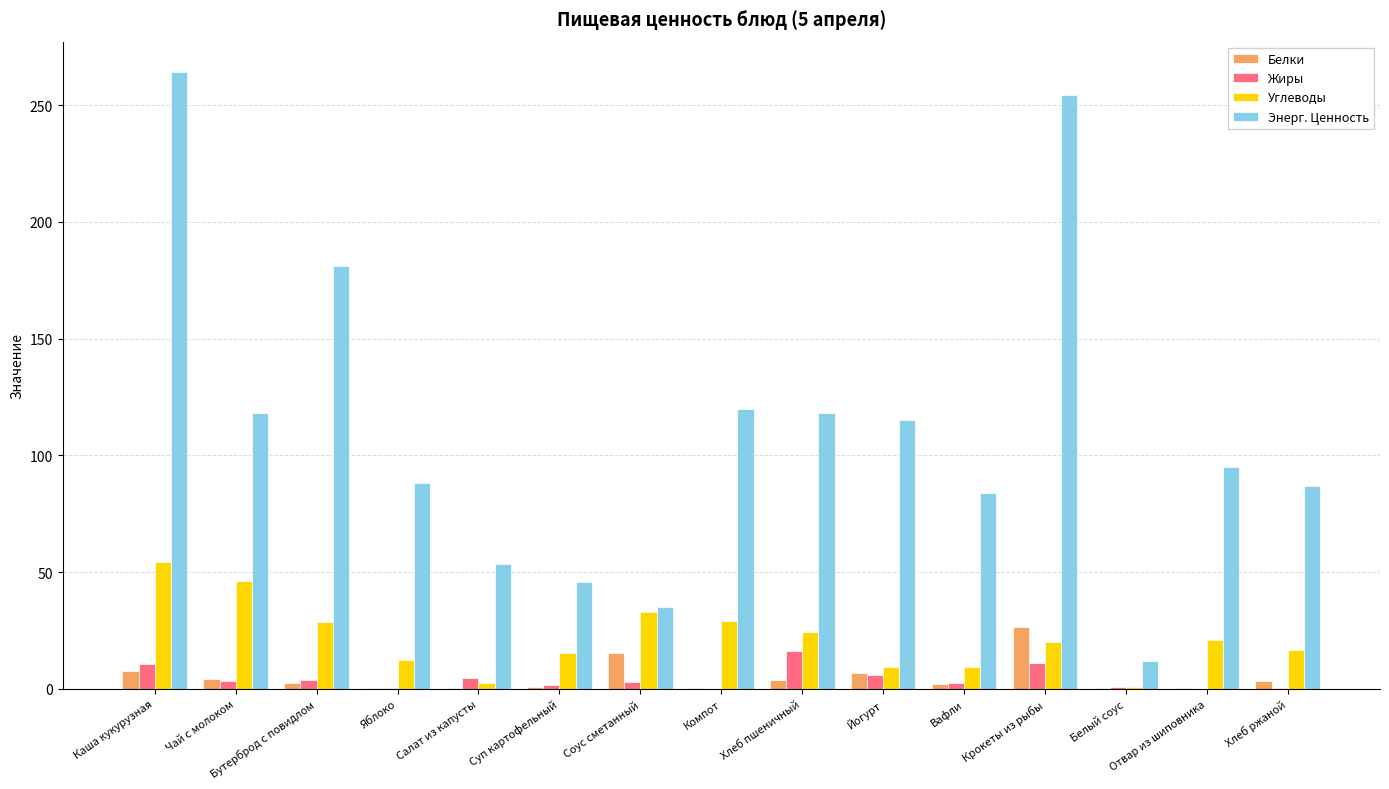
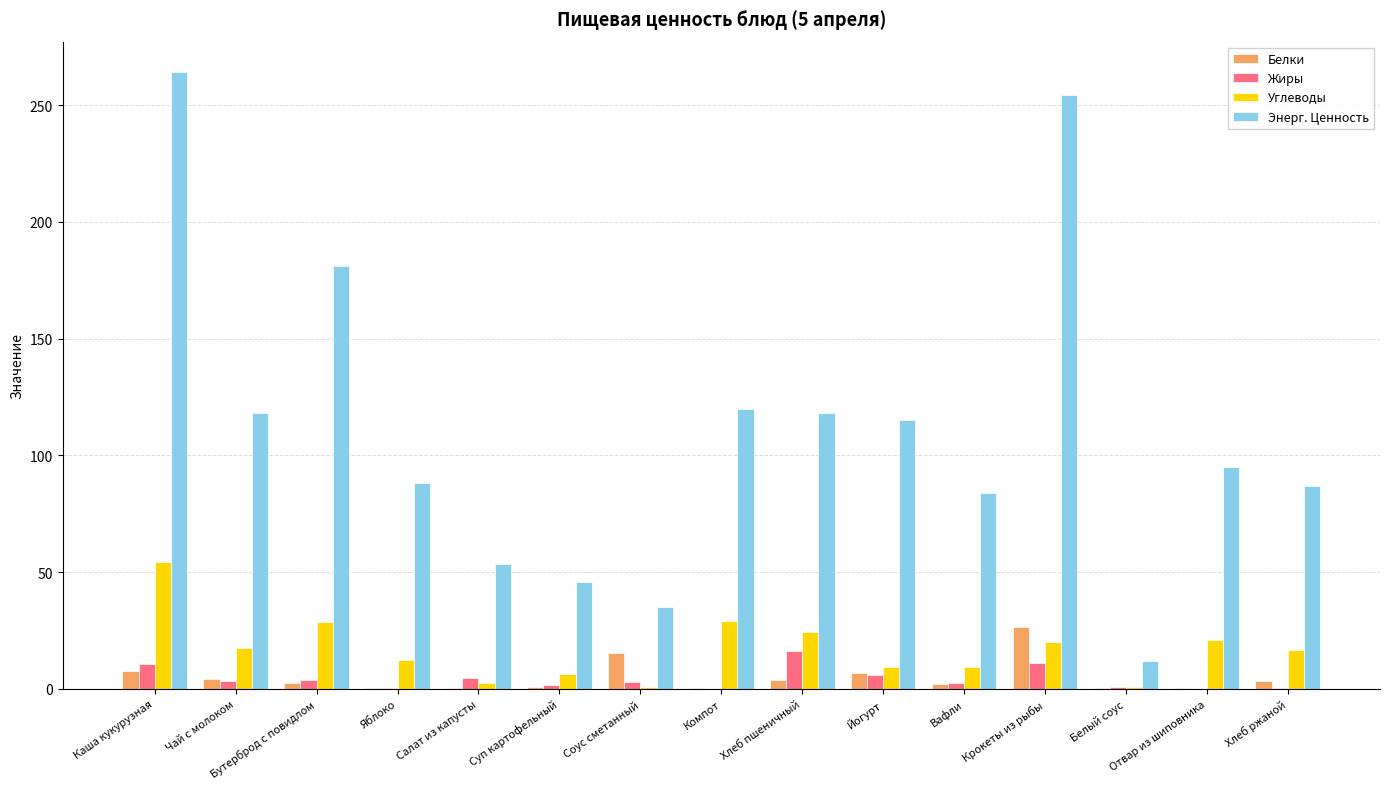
Углеводы, Чай с молоком: 46 -> 18
Углеводы, Суп картофельный: 16 -> 6
Углеводы, Соус сметанный: 33 -> 1
